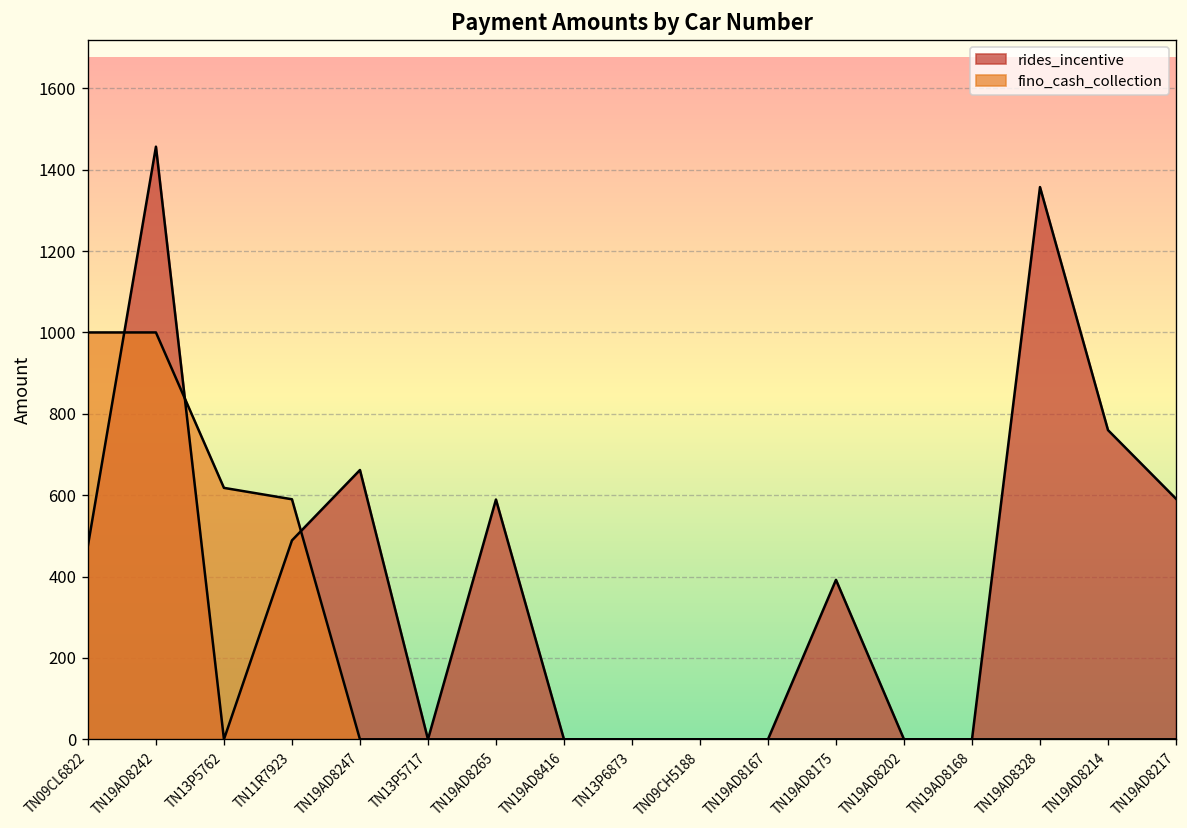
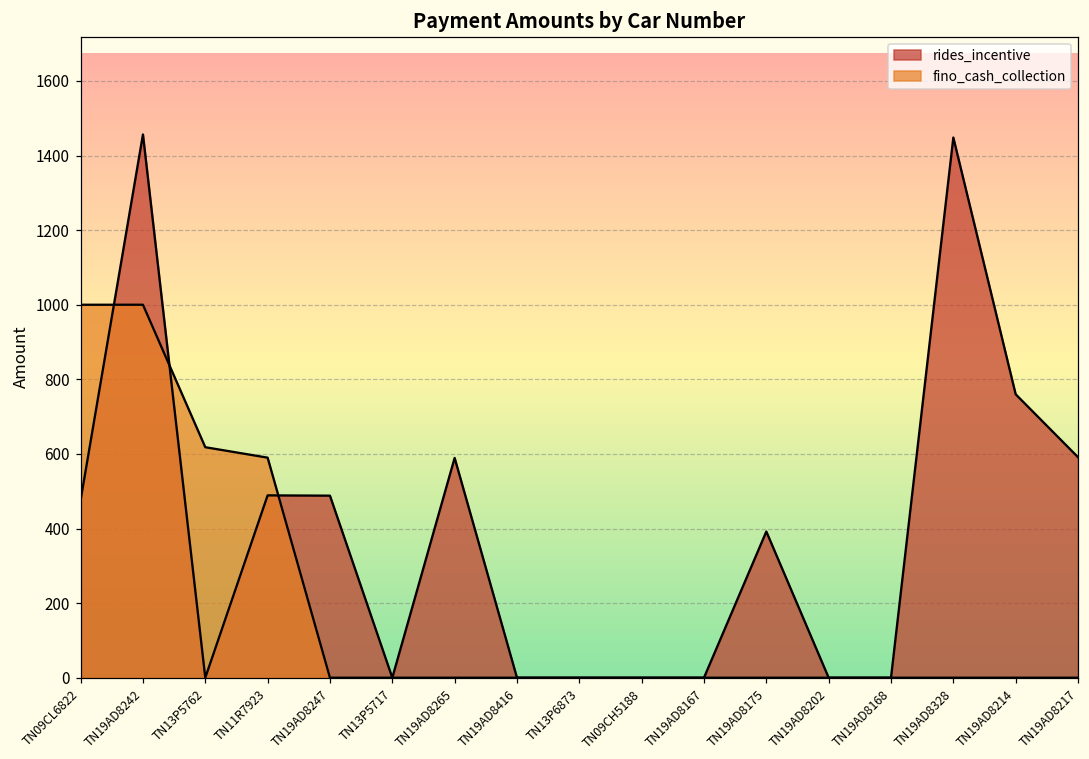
rides_incentive, TN19AD8247: 660 -> 490
rides_incentive, TN19AD8328: 1360 -> 1450
